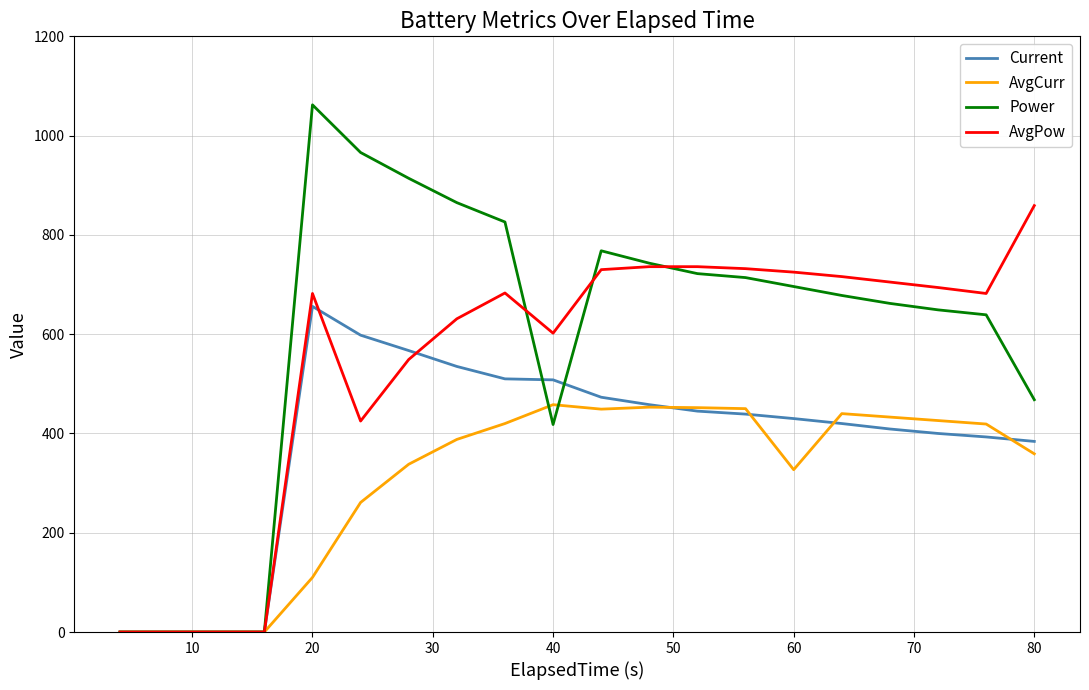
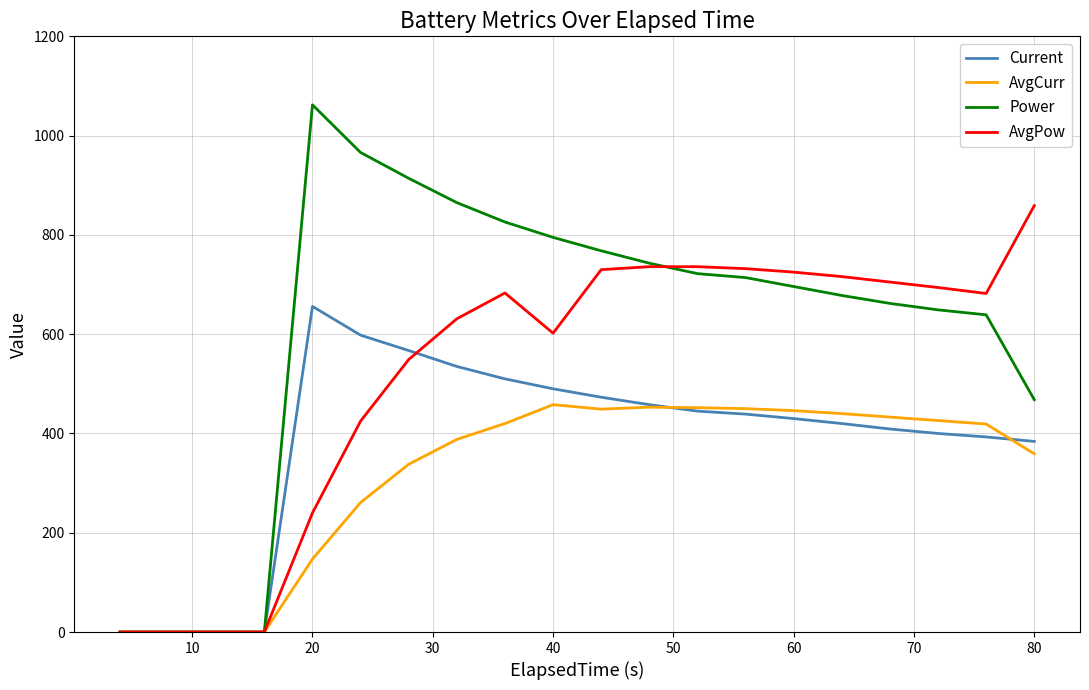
AvgCurr, 20: 110 -> 150
AvgPow, 20: 680 -> 240
Current, 40: 510 -> 490
Power, 40: 420 -> 800
AvgCurr, 60: 330 -> 450
